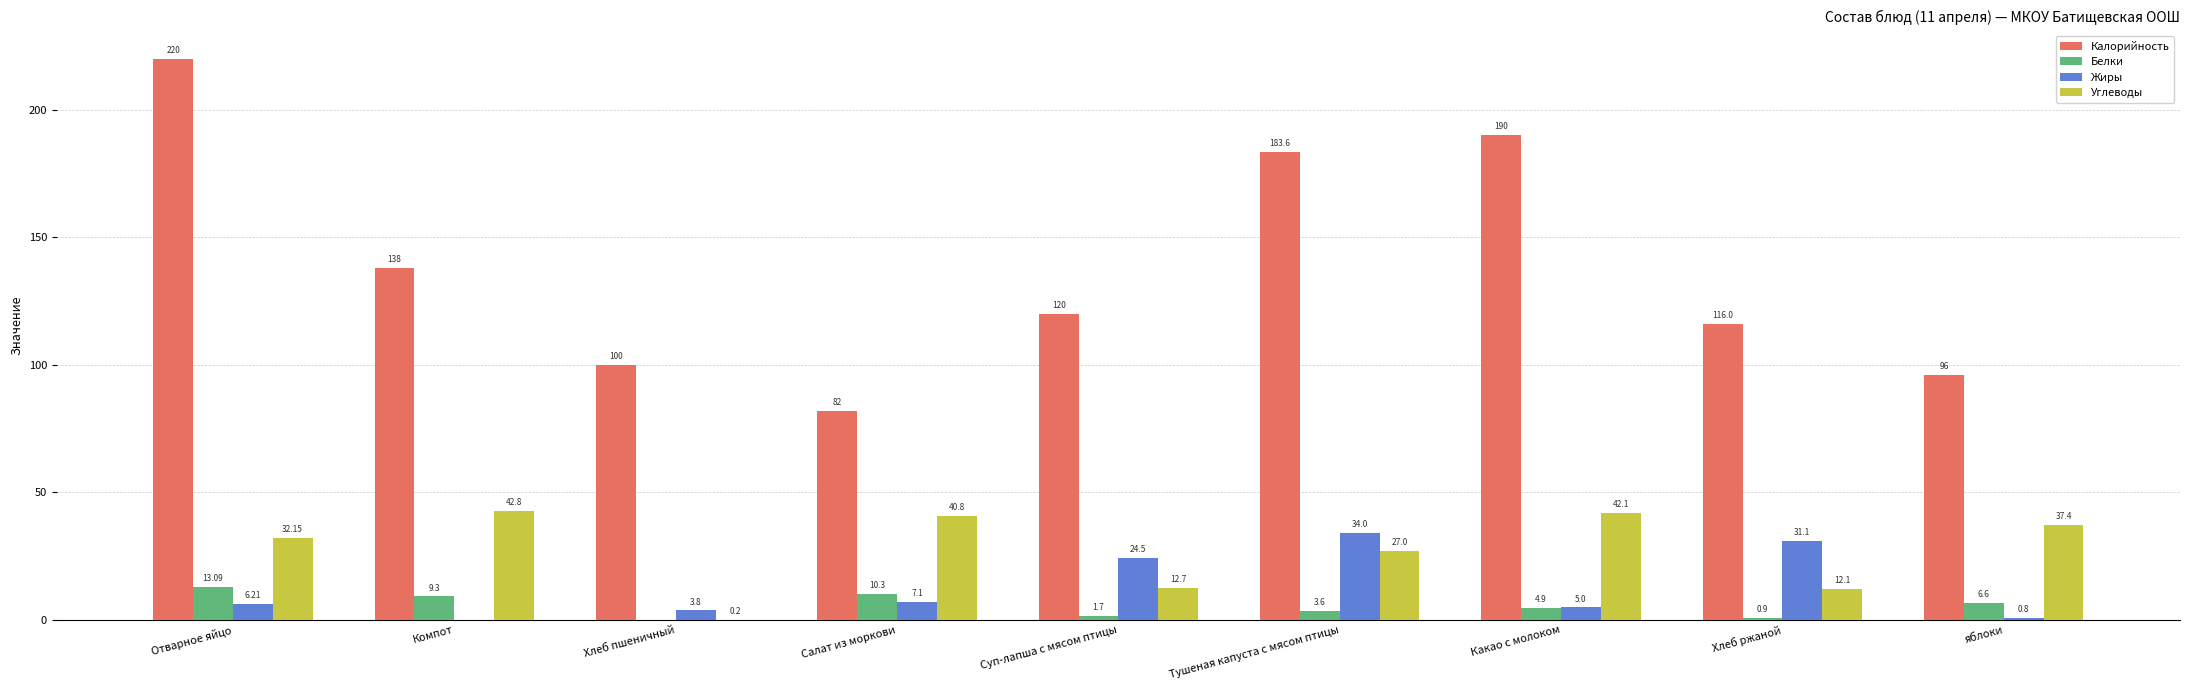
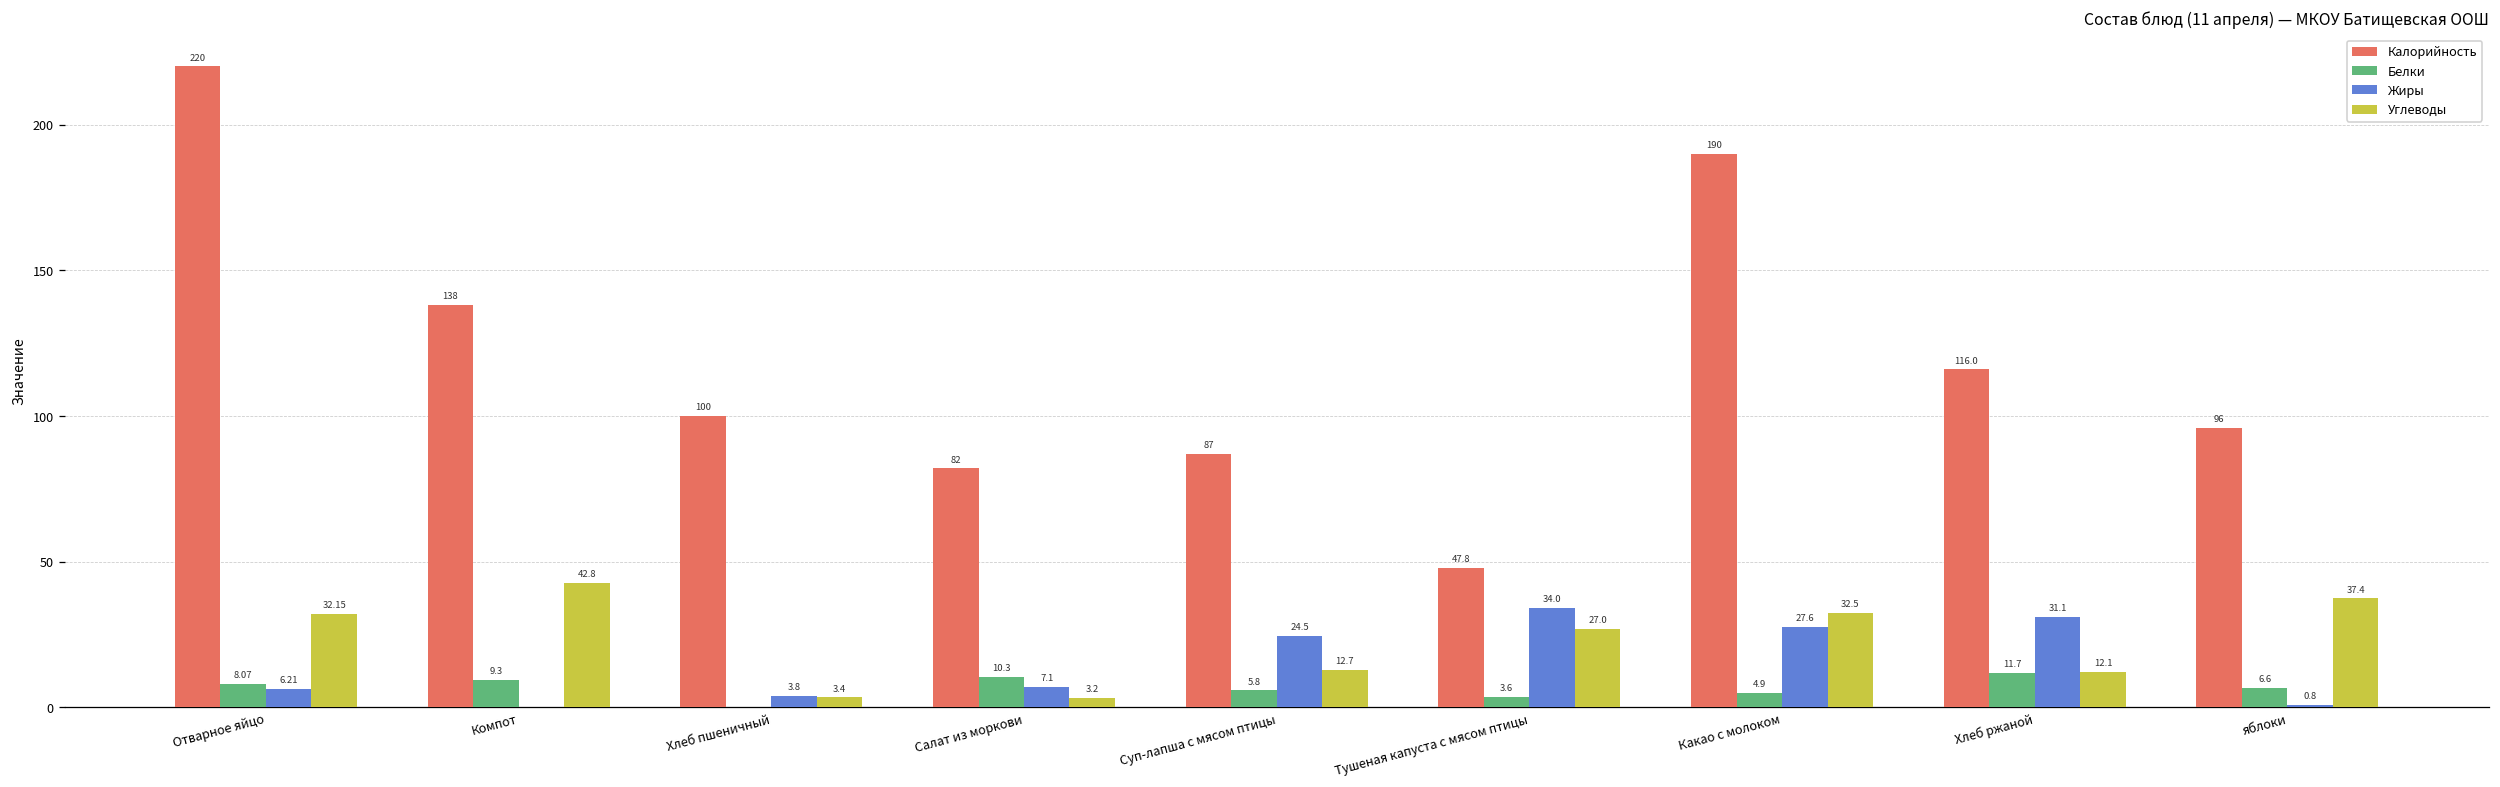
Белки, Отварное яйцо: 13.09 -> 8.07
Углеводы, Хлеб пшеничный: 0.2 -> 3.4
Углеводы, Салат из моркови: 40.8 -> 3.2
Калорийность, Суп-лапша с мясом птицы: 120 -> 87
Белки, Суп-лапша с мясом птицы: 1.7 -> 5.8
Калорийность, Тушеная капуста с мясом птицы: 183.6 -> 47.8
Жиры, Какао с молоком: 5.0 -> 27.6
Углеводы, Какао с молоком: 42.1 -> 32.5
Белки, Хлеб ржаной: 0.9 -> 11.7
